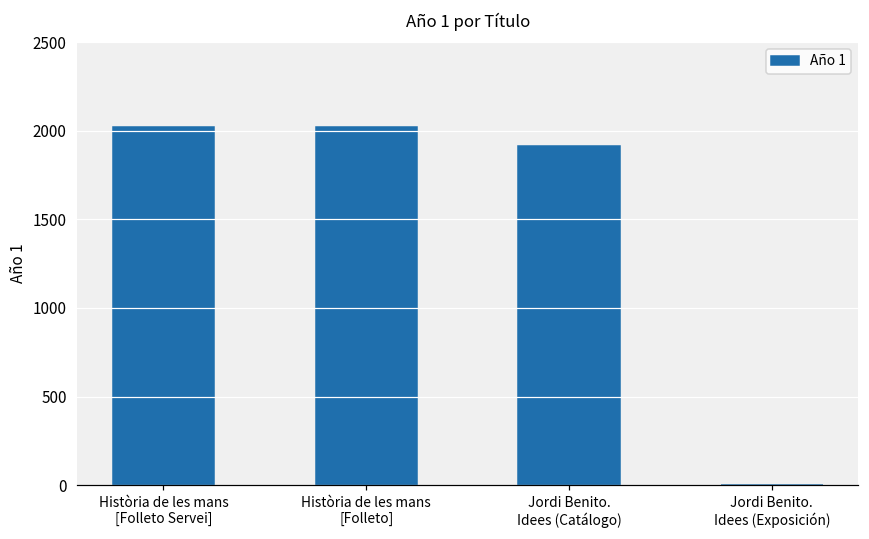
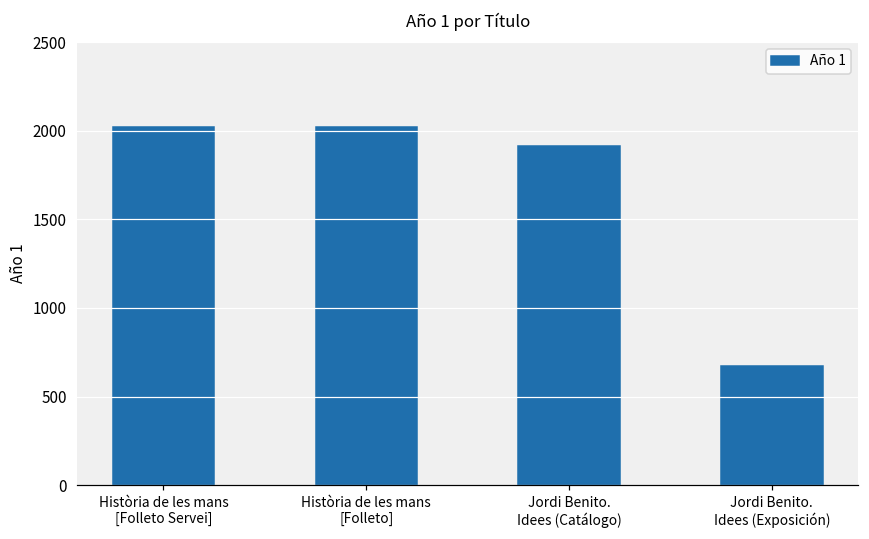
Jordi Benito. Idees (Exposición): 0 -> 670
